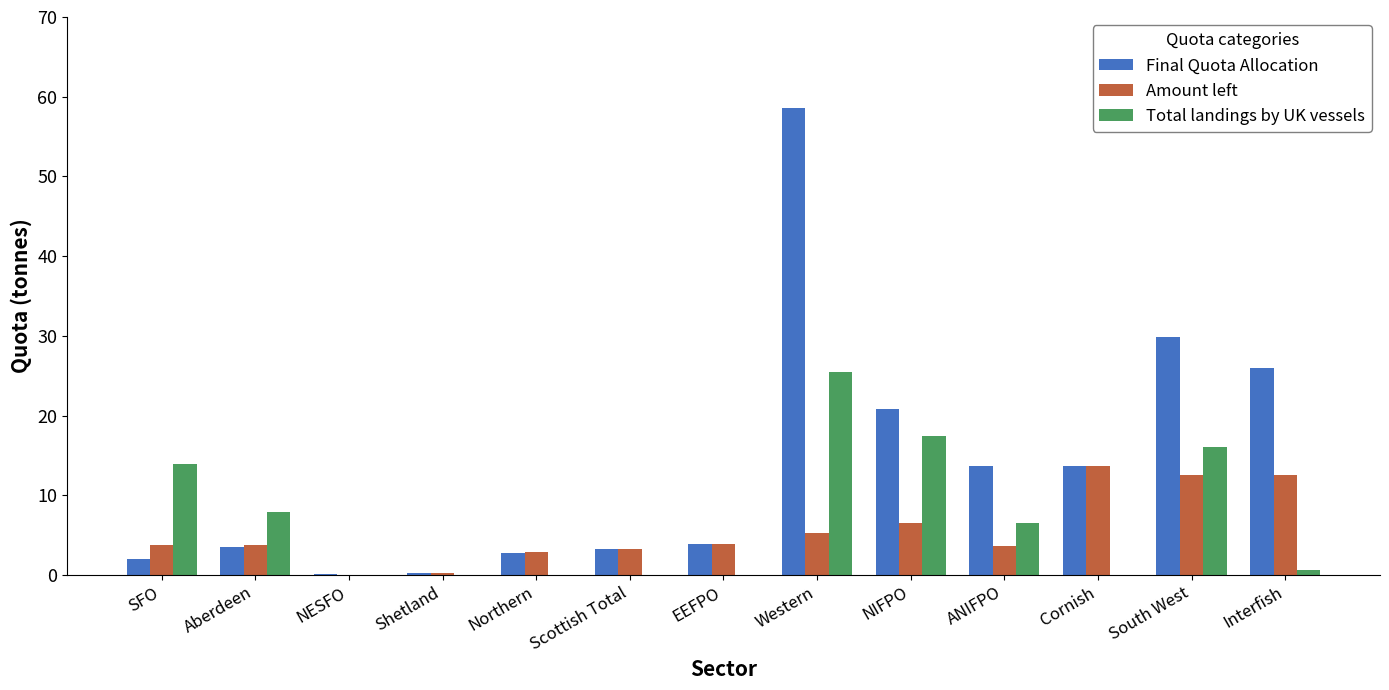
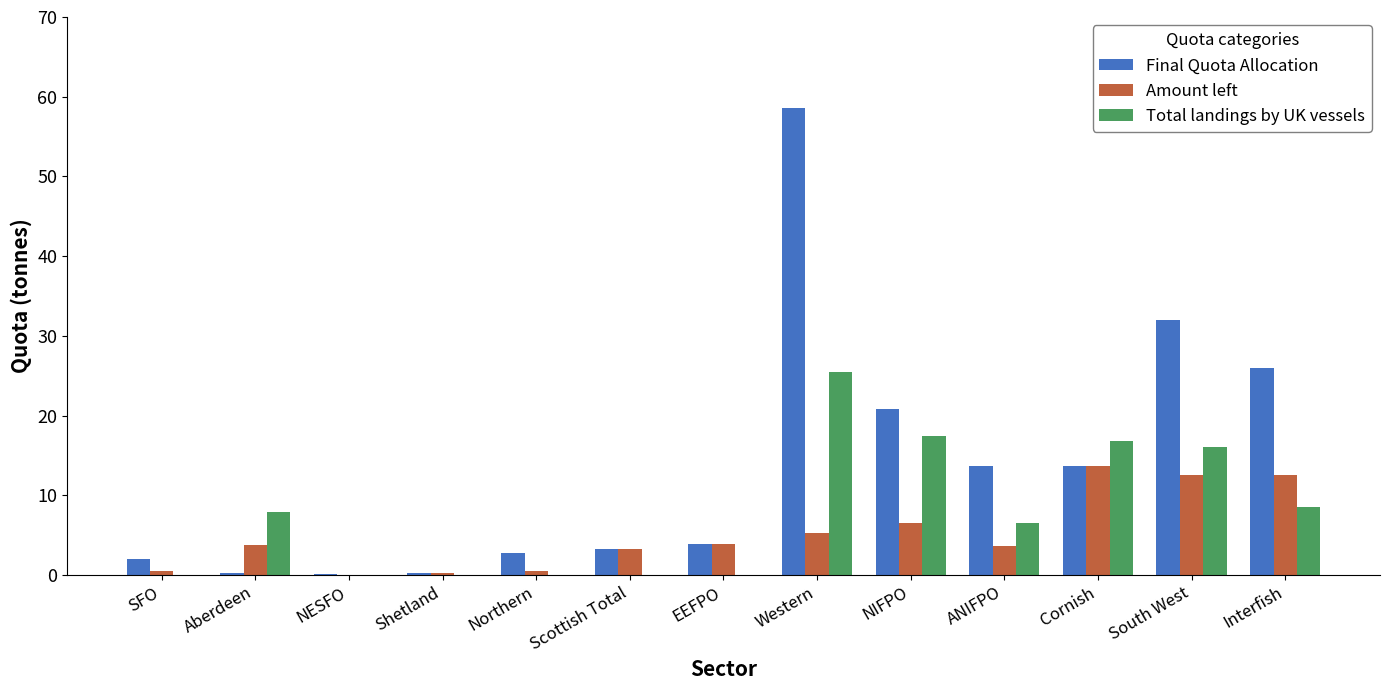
Amount left, SFO: 4 -> 1
Total landings by UK vessels, SFO: 14 -> 0
Final Quota Allocation, Aberdeen: 4 -> 0
Amount left, Northern: 3 -> 1
Total landings by UK vessels, Cornish: 0 -> 17
Final Quota Allocation, South West: 30 -> 32
Total landings by UK vessels, Interfish: 1 -> 9
